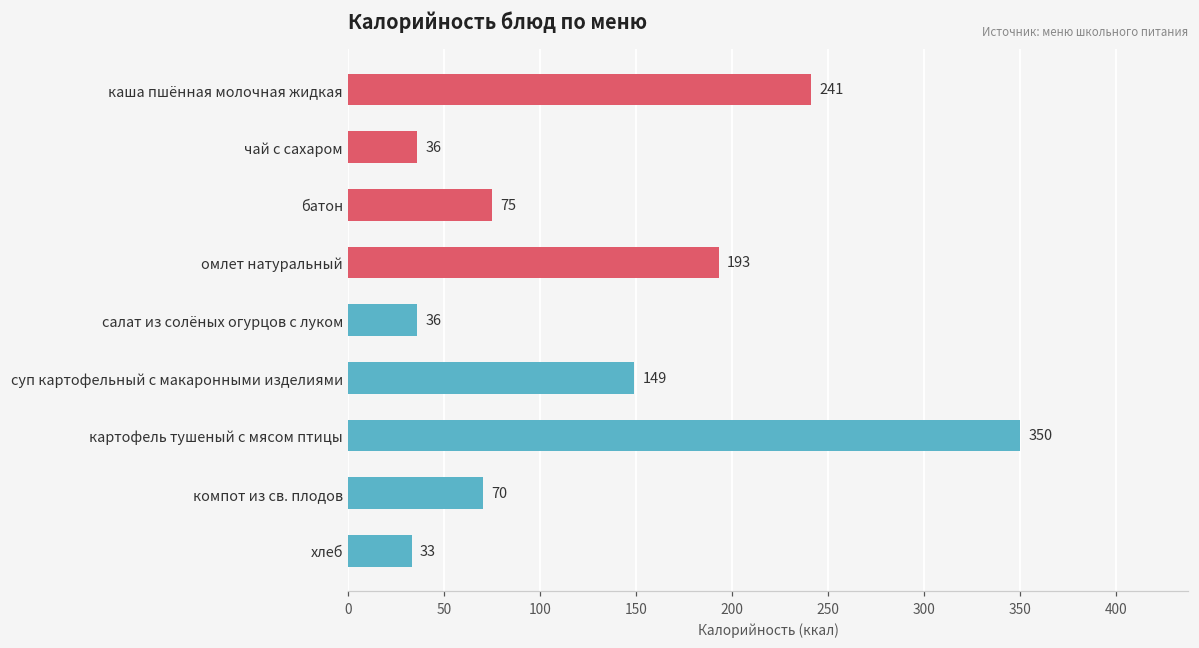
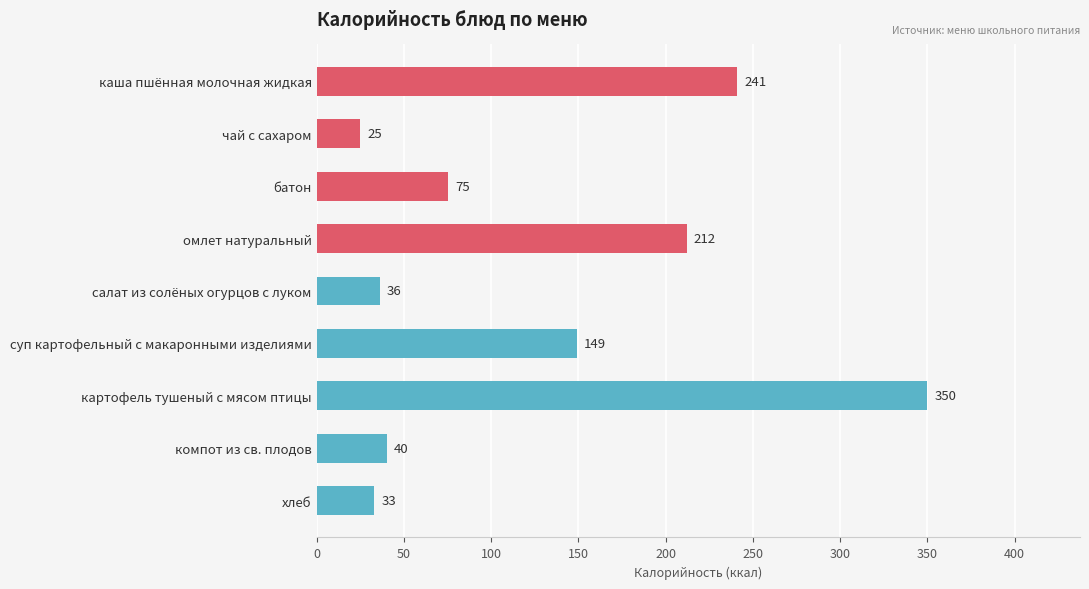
чай с сахаром: 36 -> 25
омлет натуральный: 193 -> 212
компот из св. плодов: 70 -> 40
